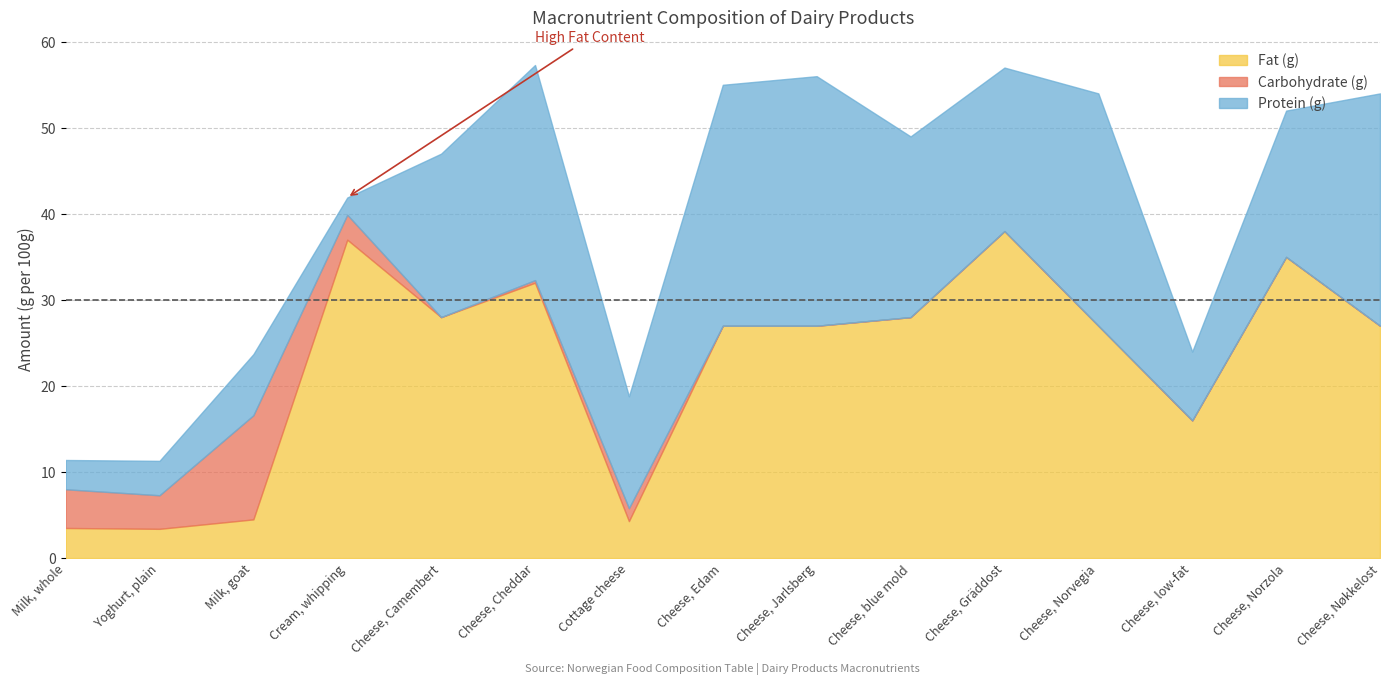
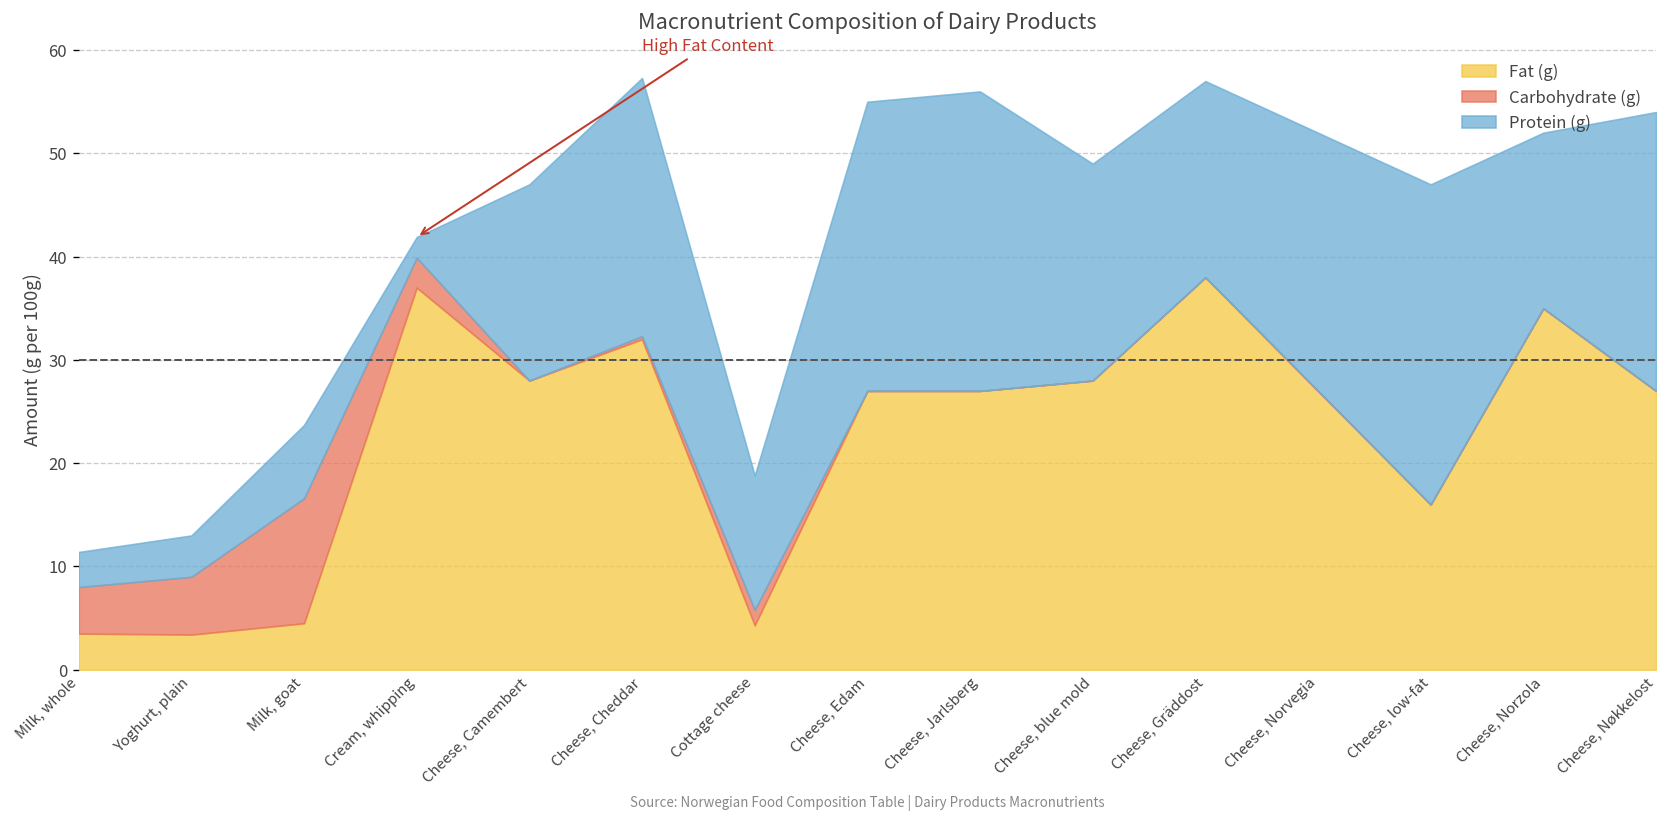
Carbohydrate (g), Yoghurt, plain: 4 -> 6
Protein (g), Cheese, Norvegia: 27 -> 25
Protein (g), Cheese, low-fat: 8 -> 31
